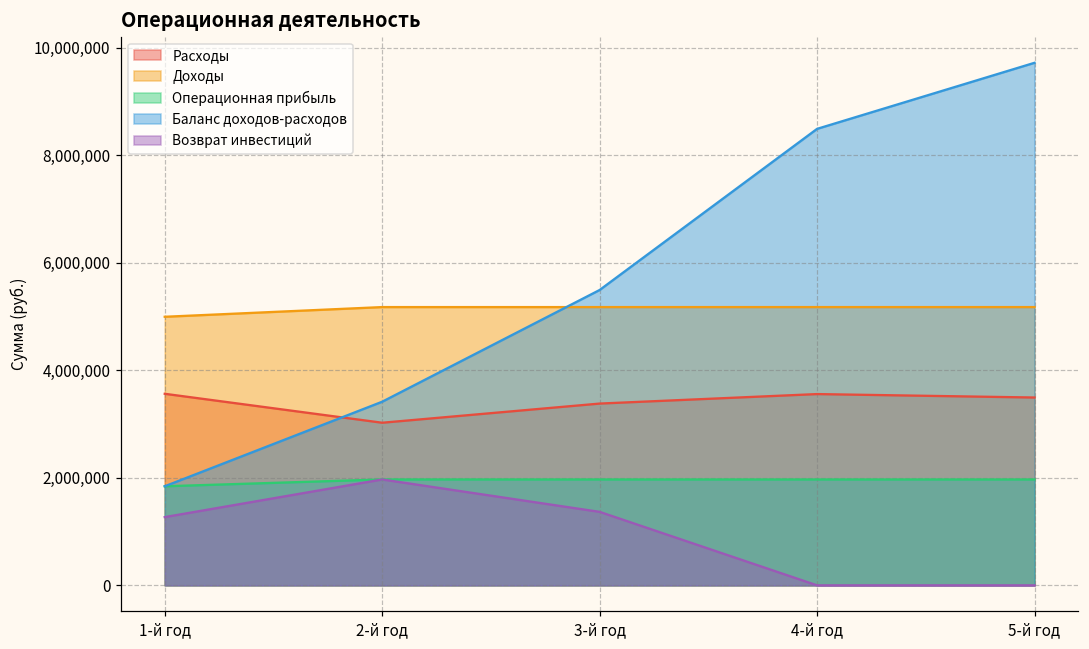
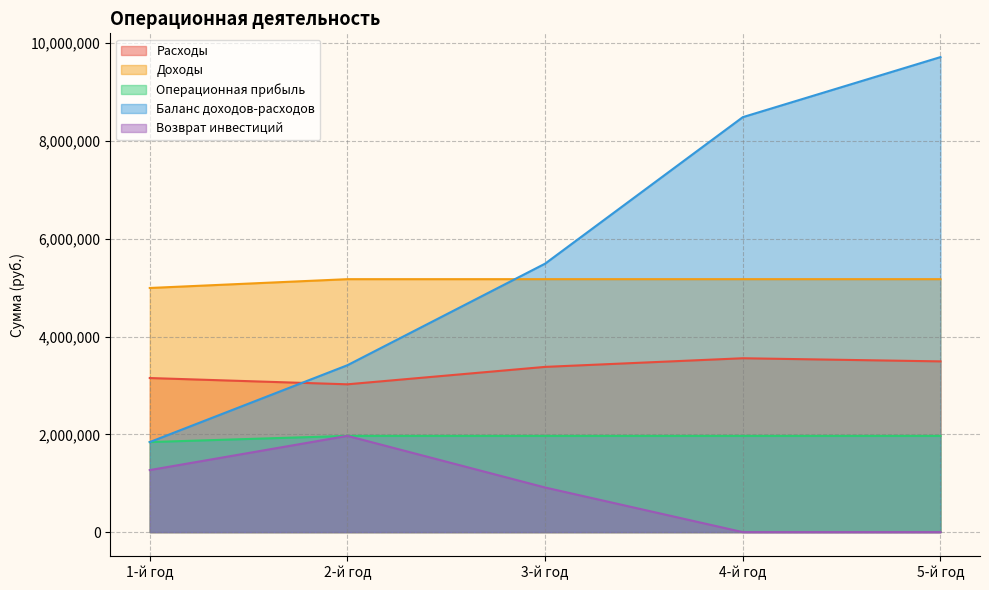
Расходы, 1-й год: 3,600,000 -> 3,200,000
Возврат инвестиций, 3-й год: 1,400,000 -> 900,000
